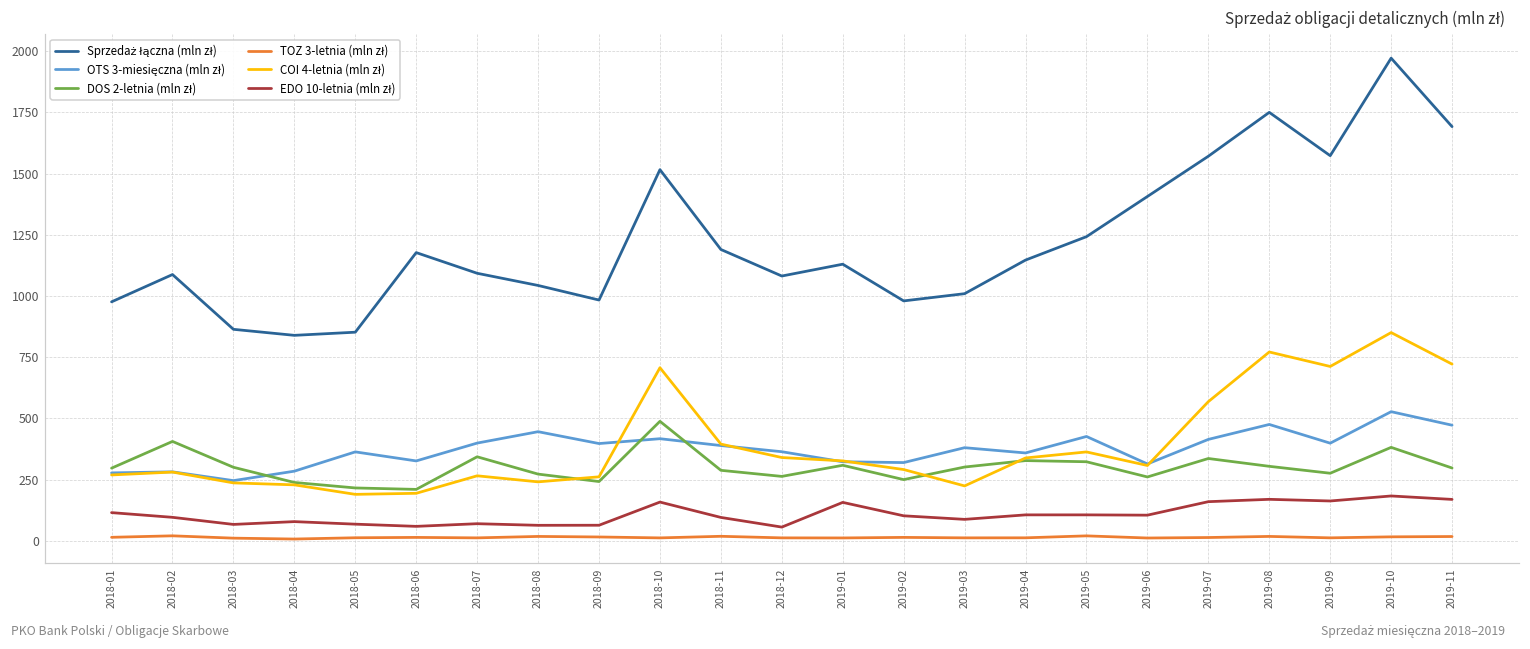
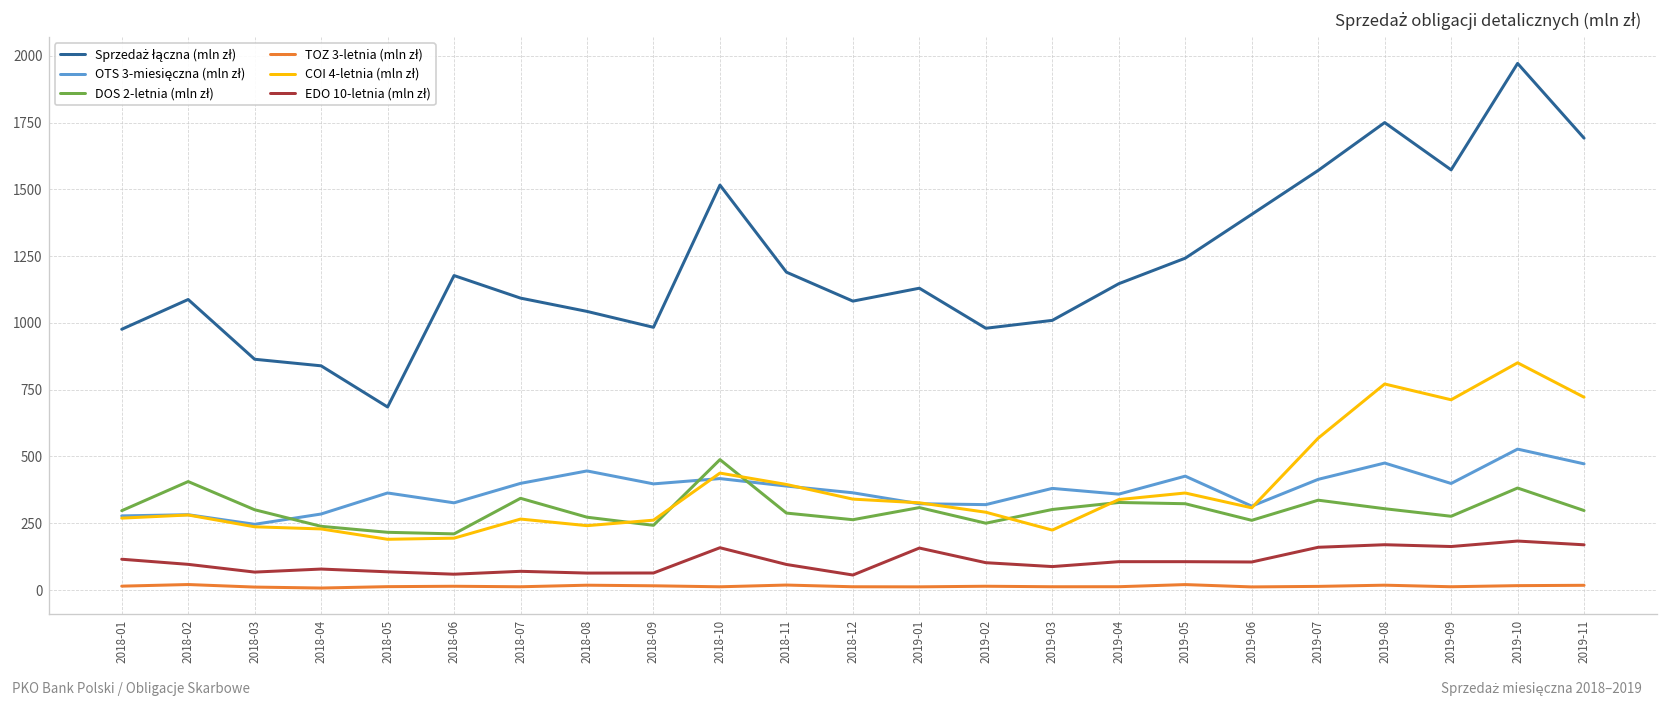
Sprzedaż łączna (mln zł), 2018-05: 850 -> 690
COI 4-letnia (mln zł), 2018-10: 710 -> 440
